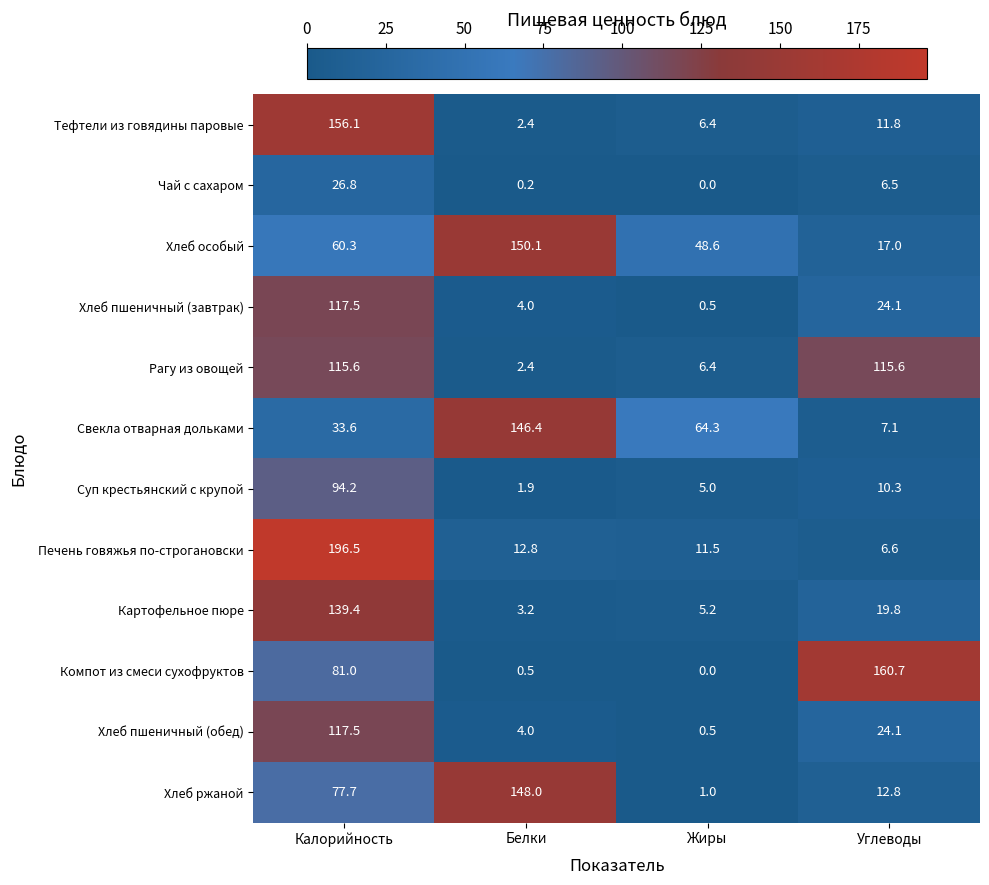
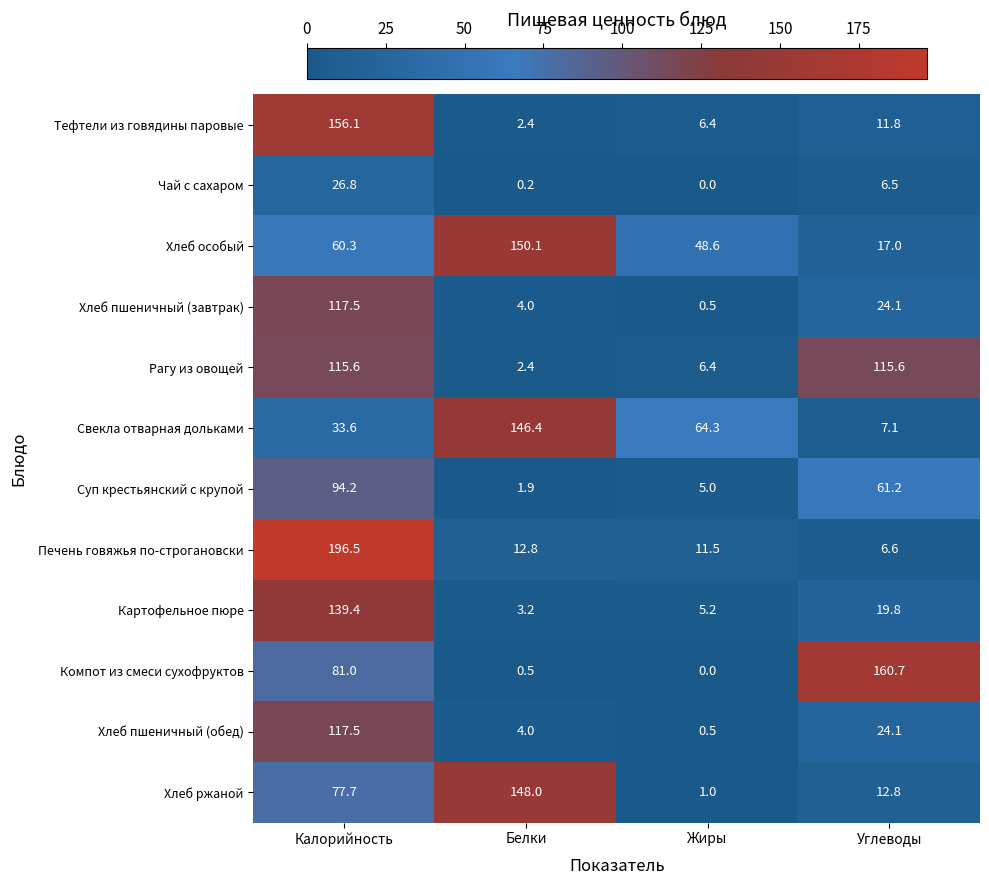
Суп крестьянский с крупой, Углеводы: 10.3 -> 61.2
